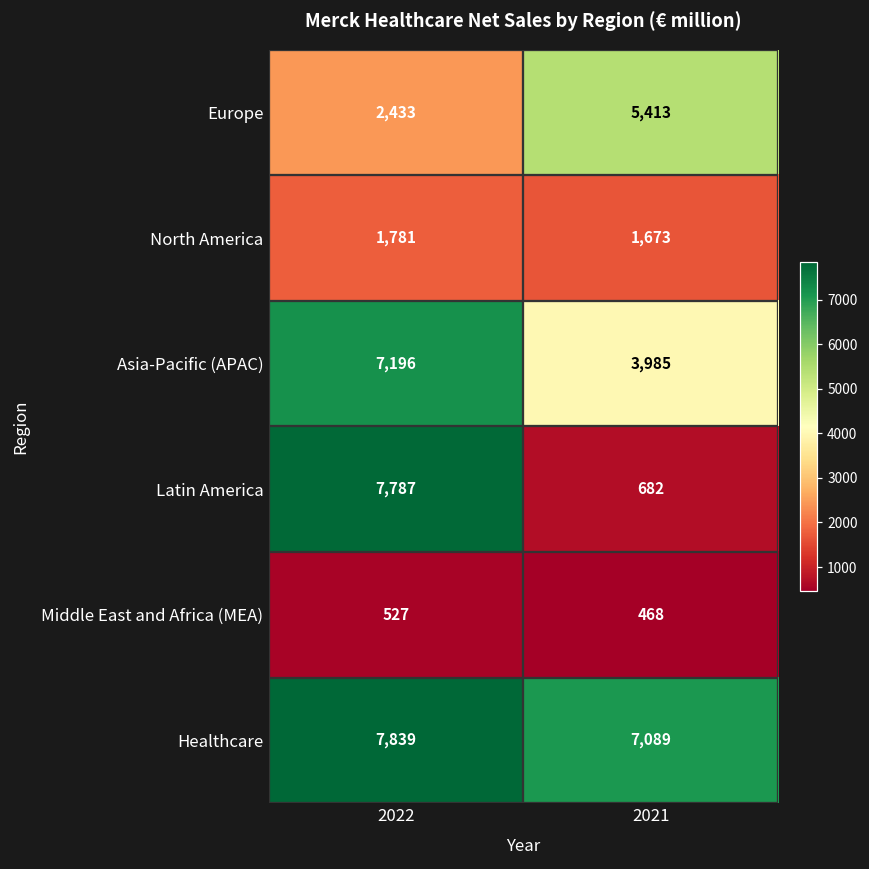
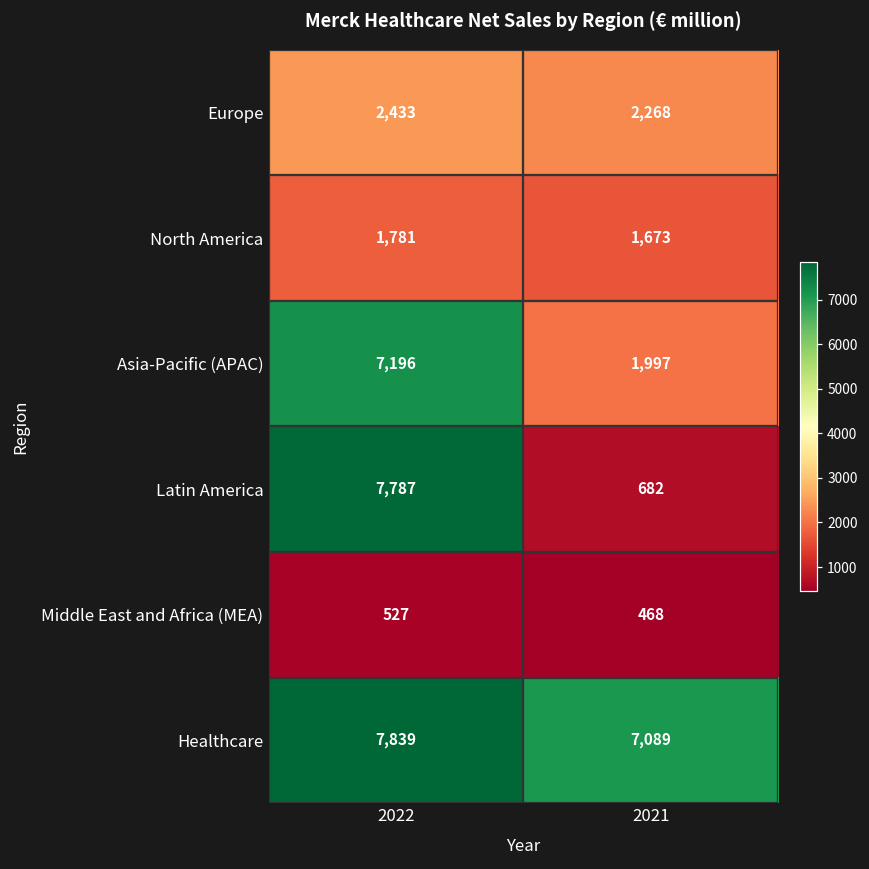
Europe, 2021: 5,413 -> 2,268
Asia-Pacific (APAC), 2021: 3,985 -> 1,997
